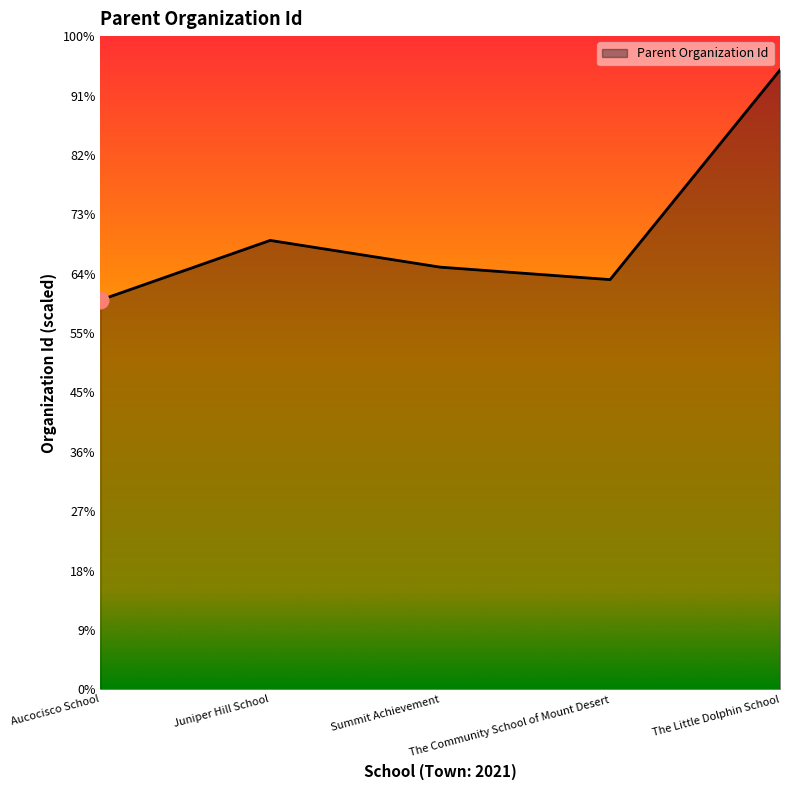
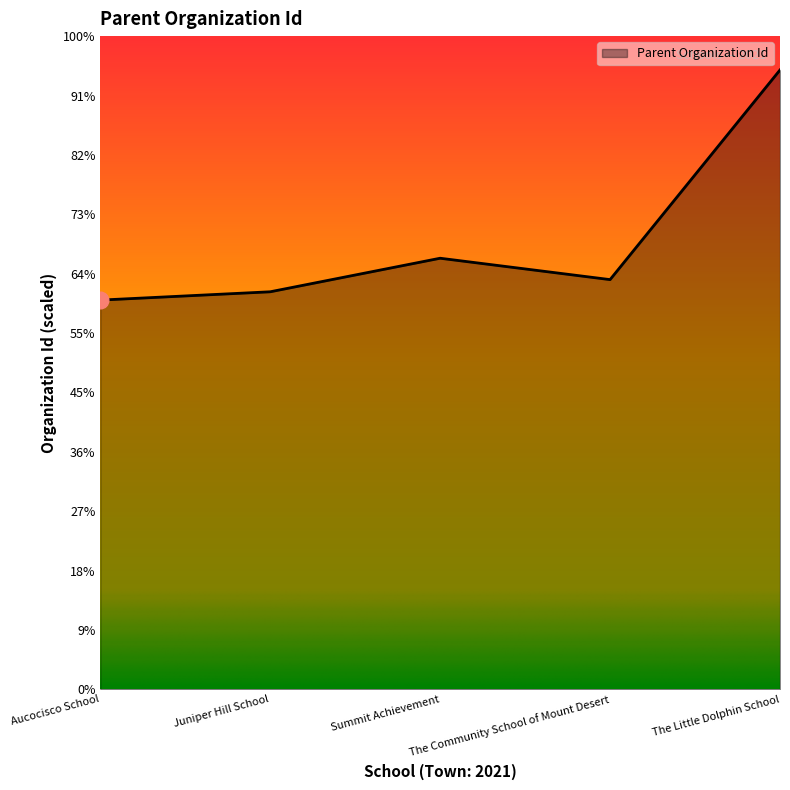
Parent Organization Id, Juniper Hill School: 69% -> 61%
Parent Organization Id, Summit Achievement: 65% -> 66%
